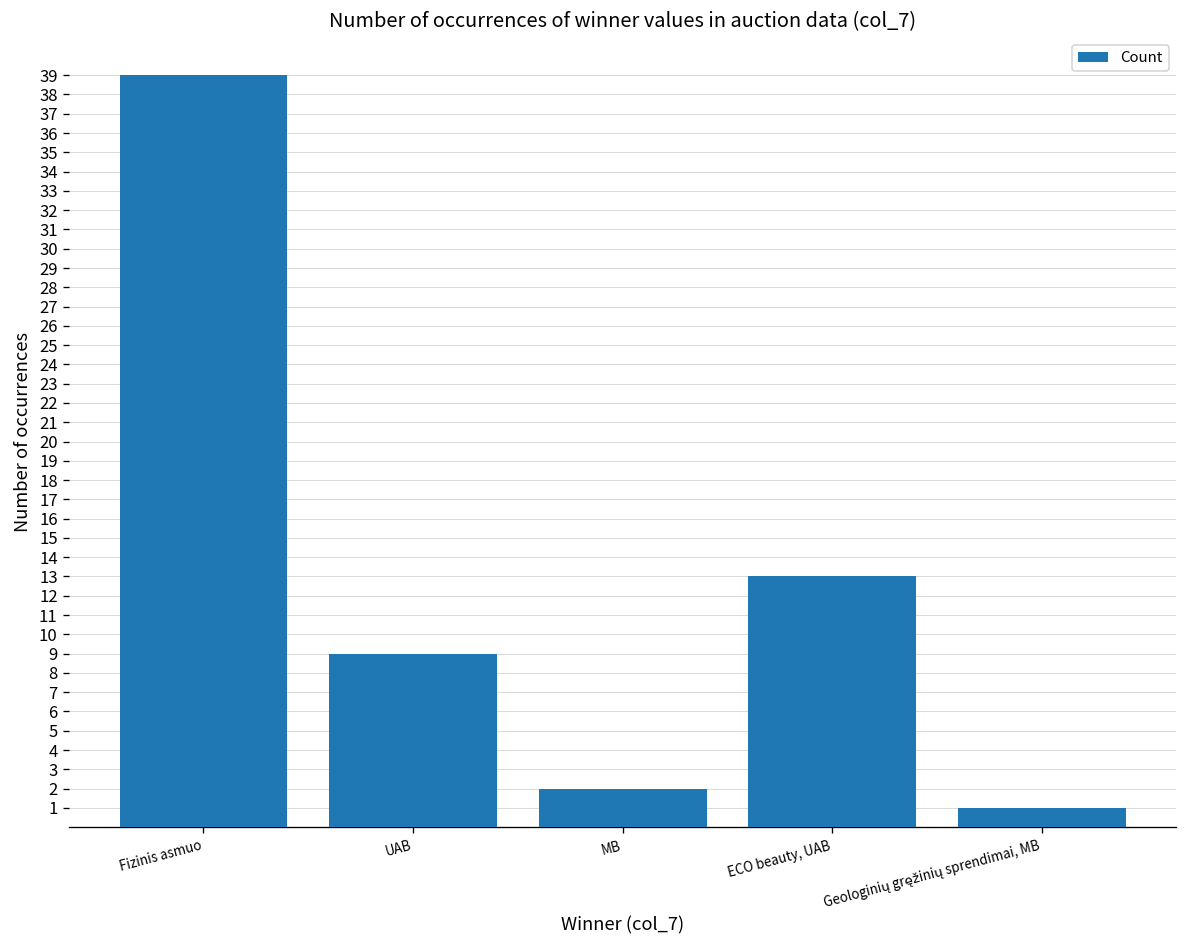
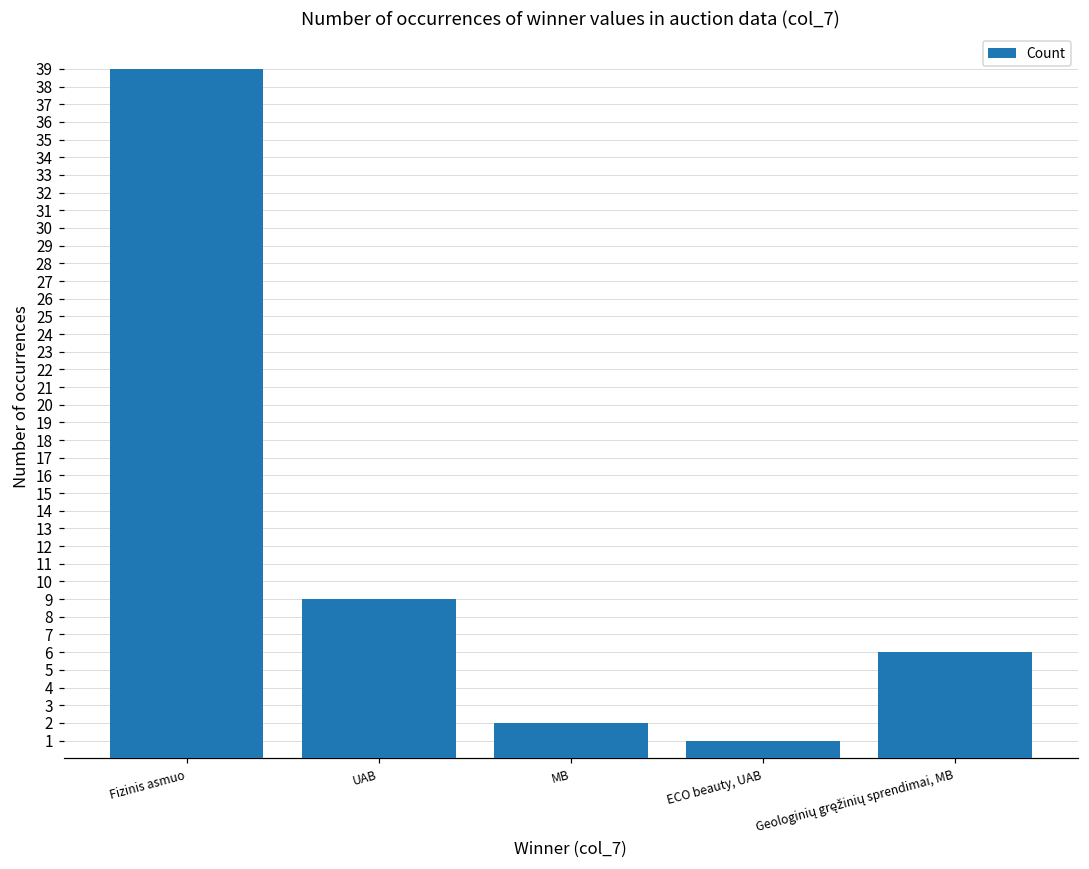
ECO beauty, UAB: 13 -> 1
Geologinių gręžinių sprendimai, MB: 1 -> 6
